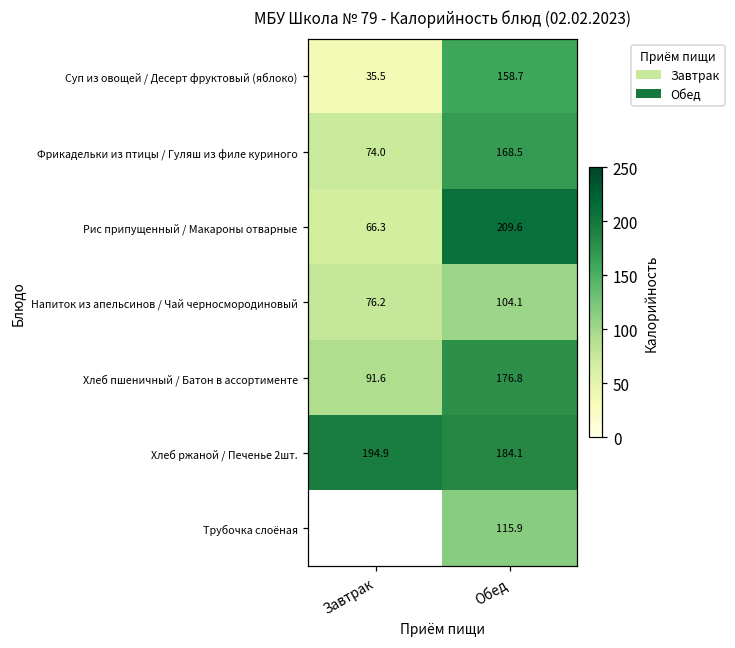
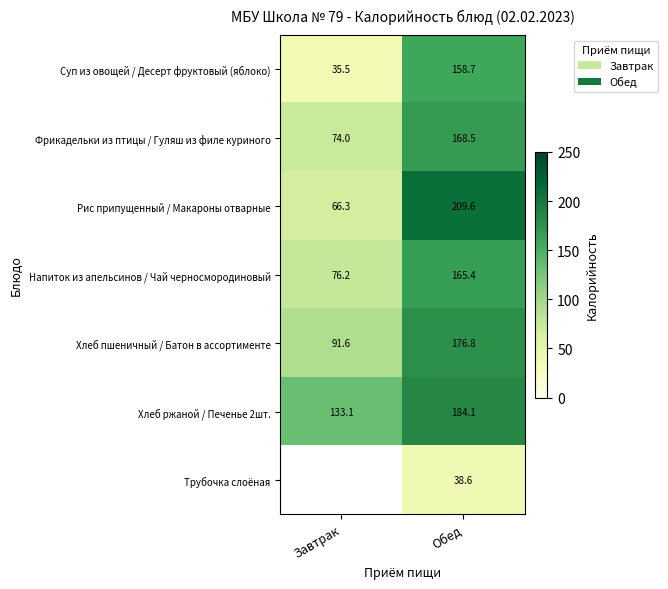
Напиток из апельсинов / Чай черносмородиновый, Обед: 104.1 -> 165.4
Хлеб ржаной / Печенье 2шт., Завтрак: 194.9 -> 133.1
Трубочка слоёная, Обед: 115.9 -> 38.6
